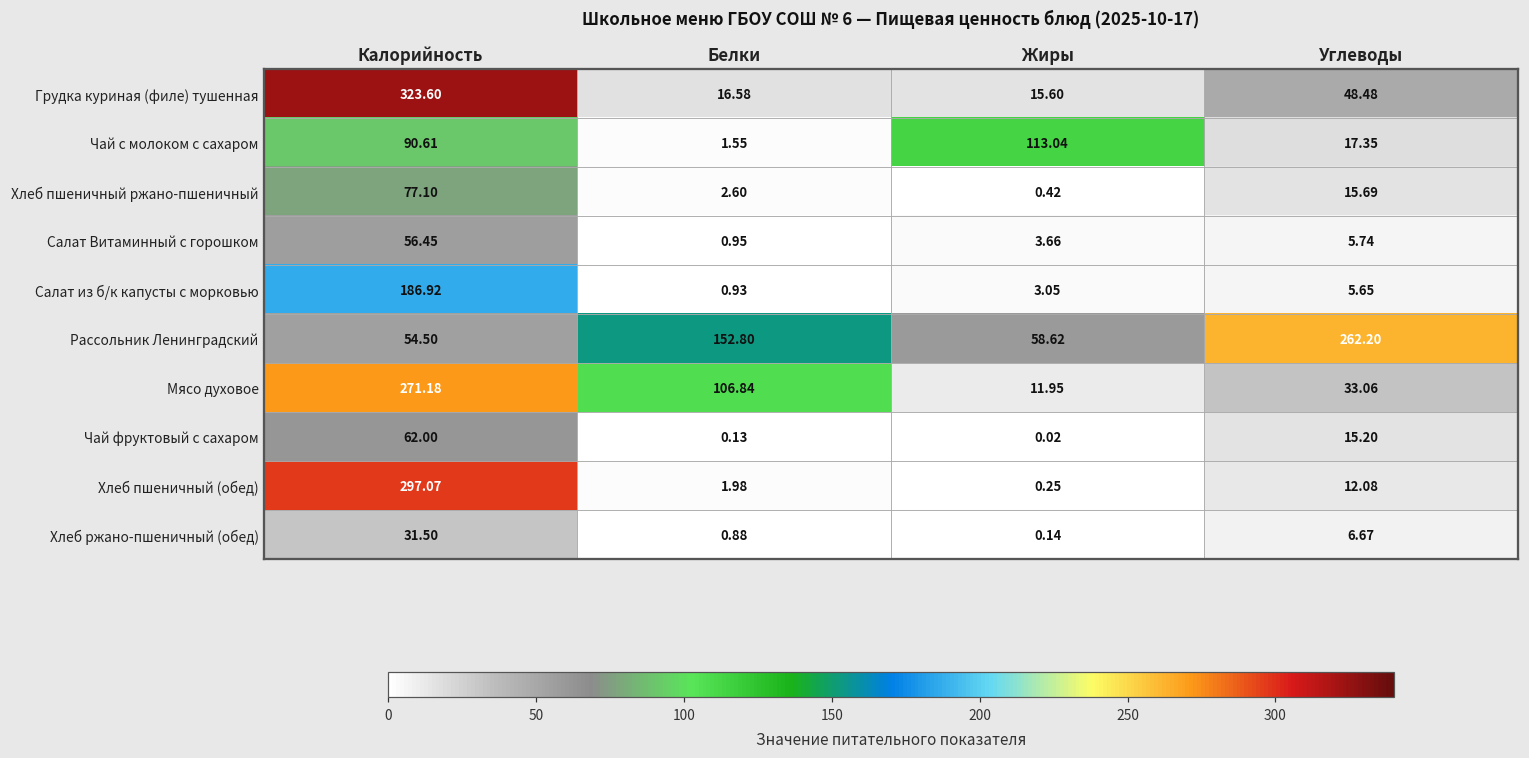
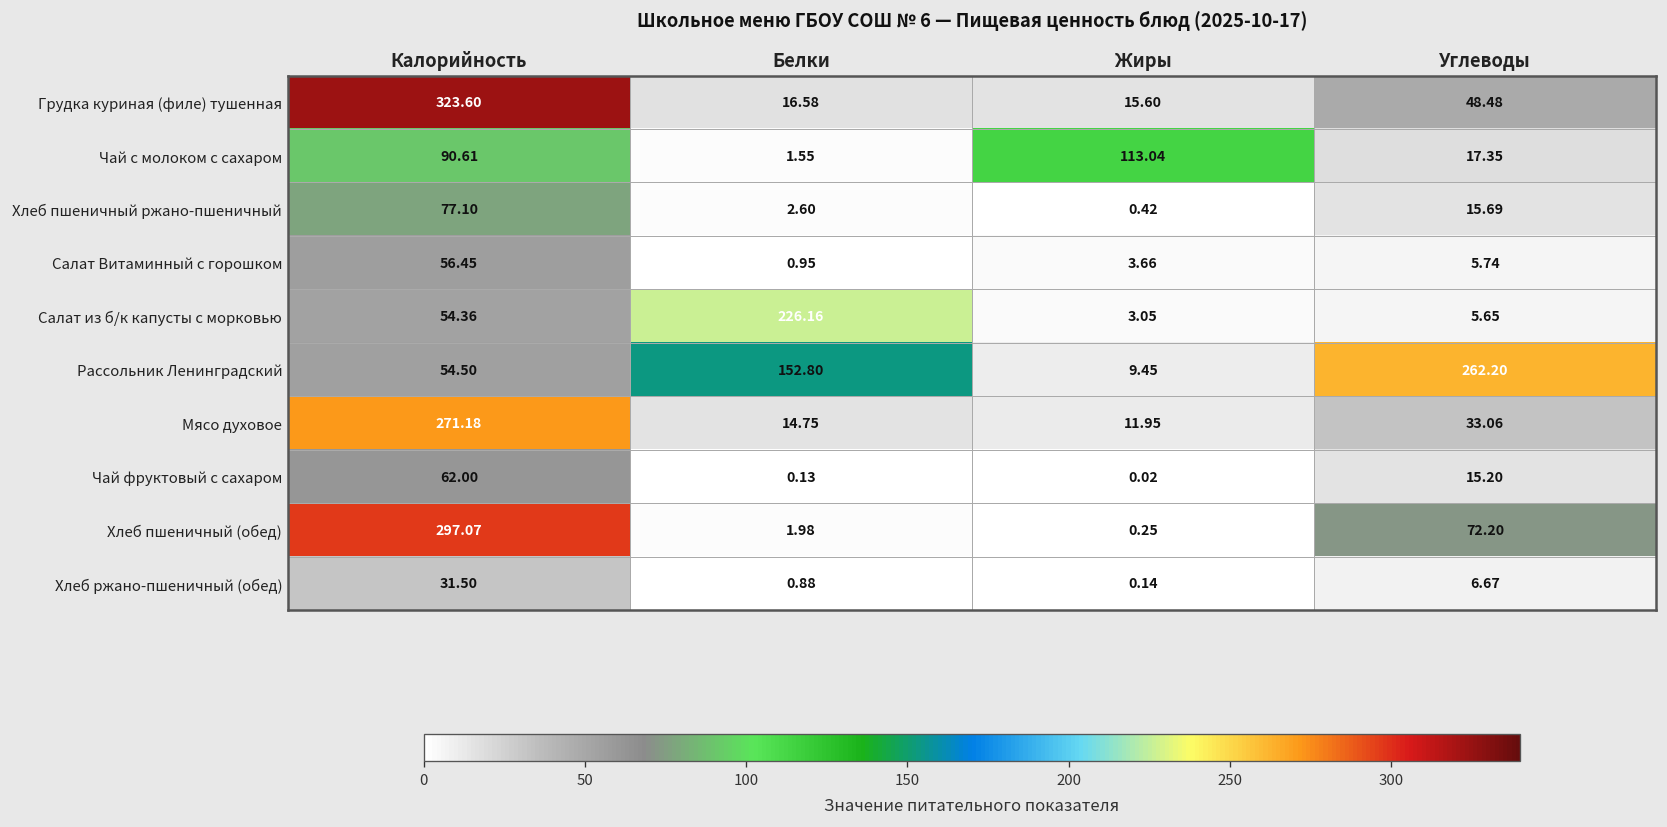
Салат из б/к капусты с морковью, Калорийность: 186.92 -> 54.36
Салат из б/к капусты с морковью, Белки: 0.93 -> 226.16
Рассольник Ленинградский, Жиры: 58.62 -> 9.45
Мясо духовое, Белки: 106.84 -> 14.75
Хлеб пшеничный (обед), Углеводы: 12.08 -> 72.20
